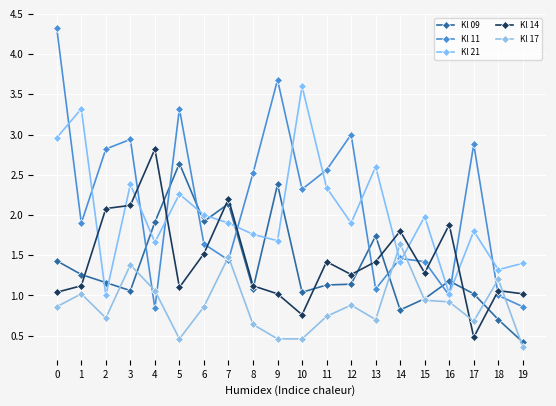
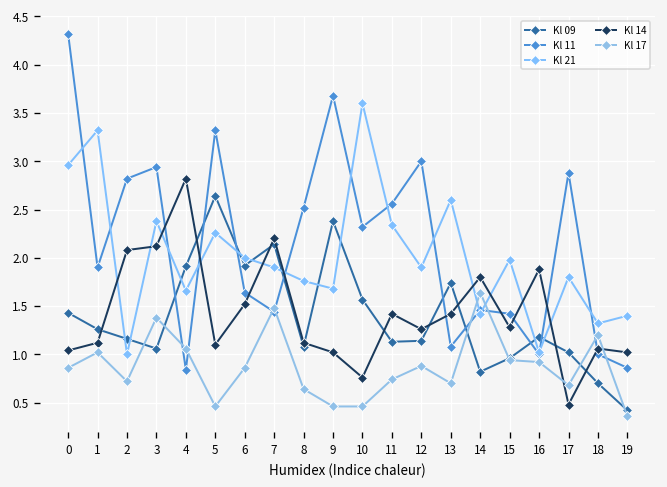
Kl 09, 10: 1.0 -> 1.6
